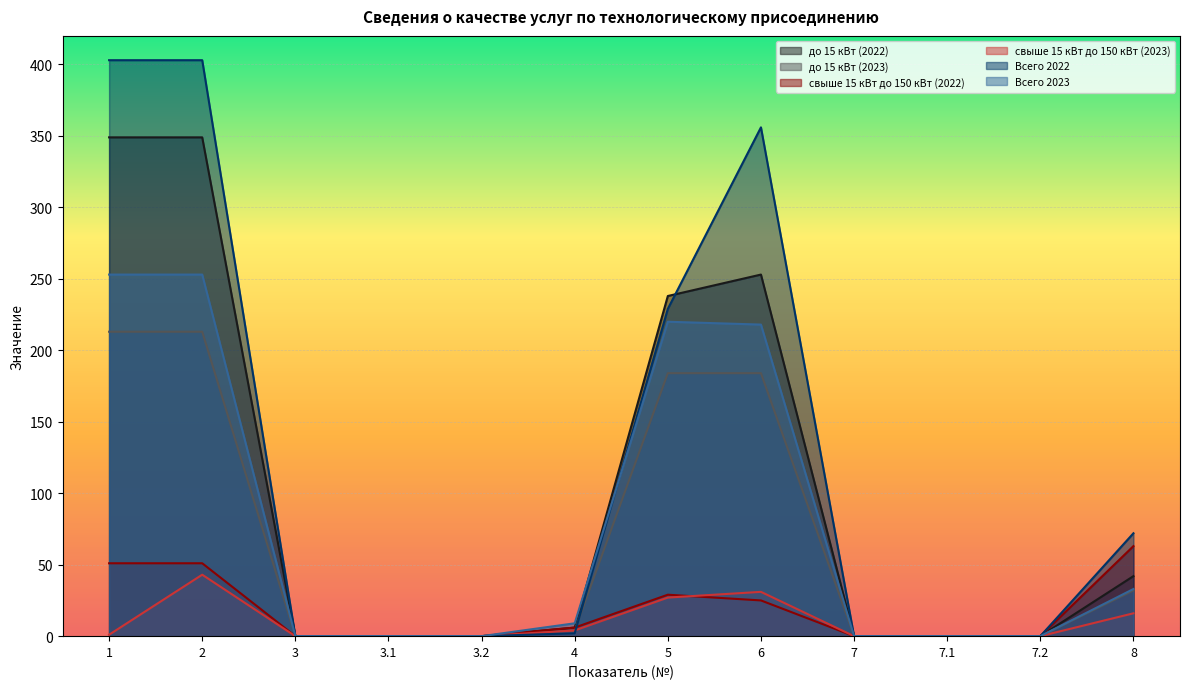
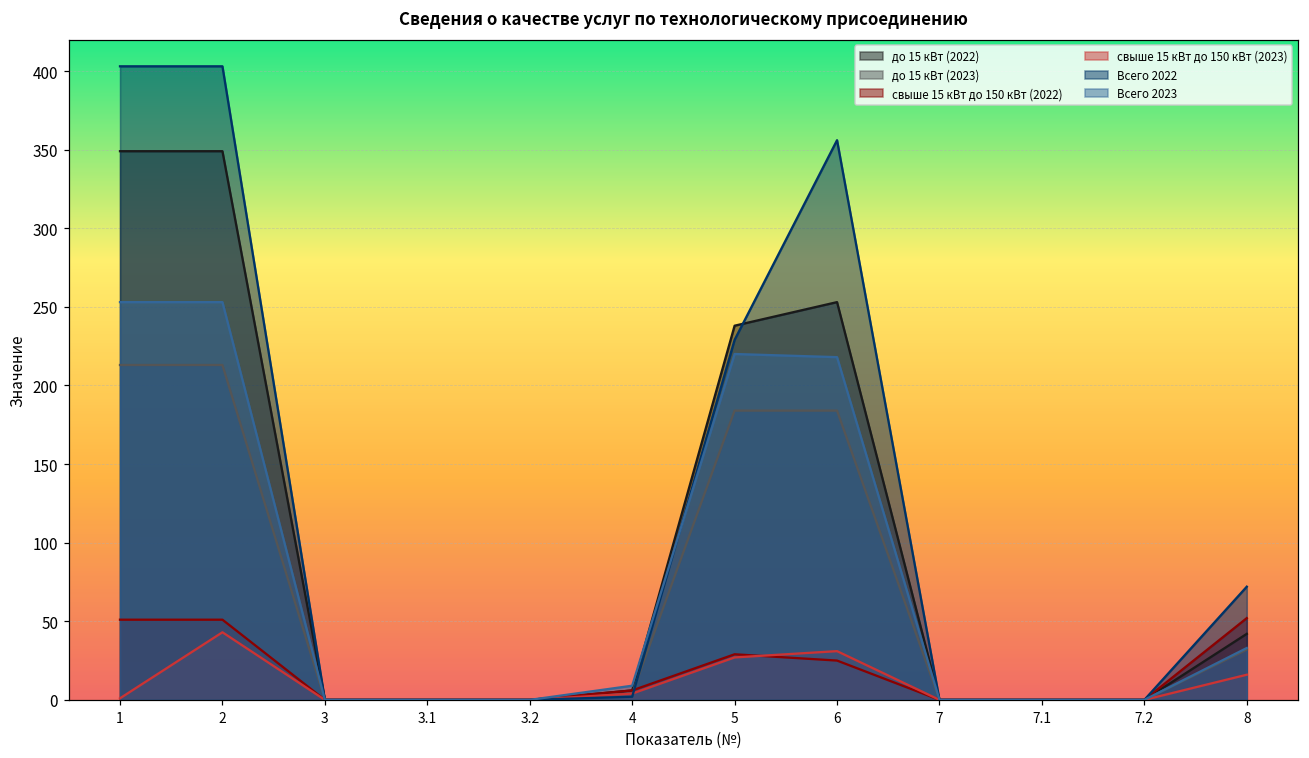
свыше 15 кВт до 150 кВт (2022), 8: 63 -> 52
